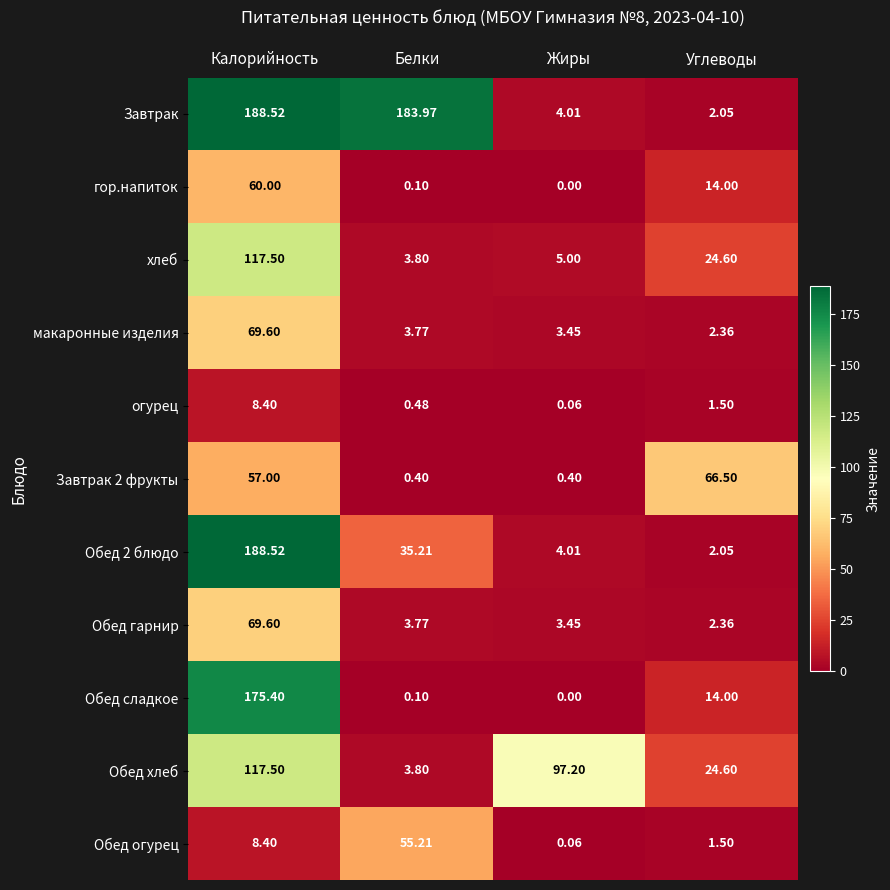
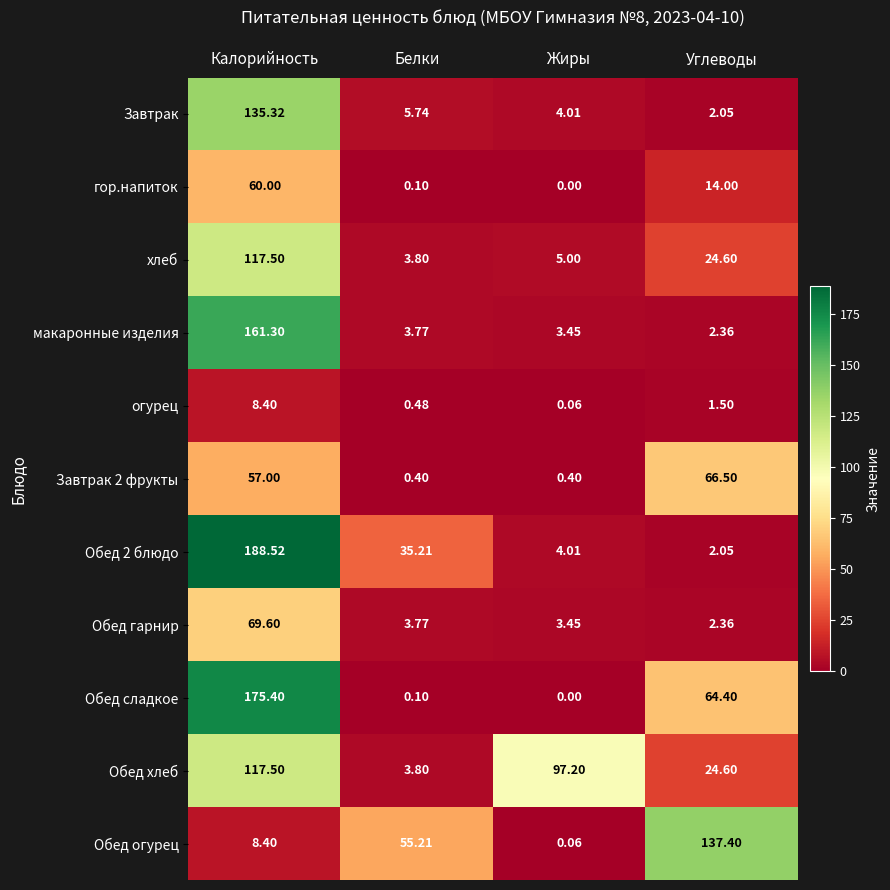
Завтрак, Калорийность: 188.52 -> 135.32
Завтрак, Белки: 183.97 -> 5.74
макаронные изделия, Калорийность: 69.60 -> 161.30
Обед сладкое, Углеводы: 14.00 -> 64.40
Обед огурец, Углеводы: 1.50 -> 137.40
